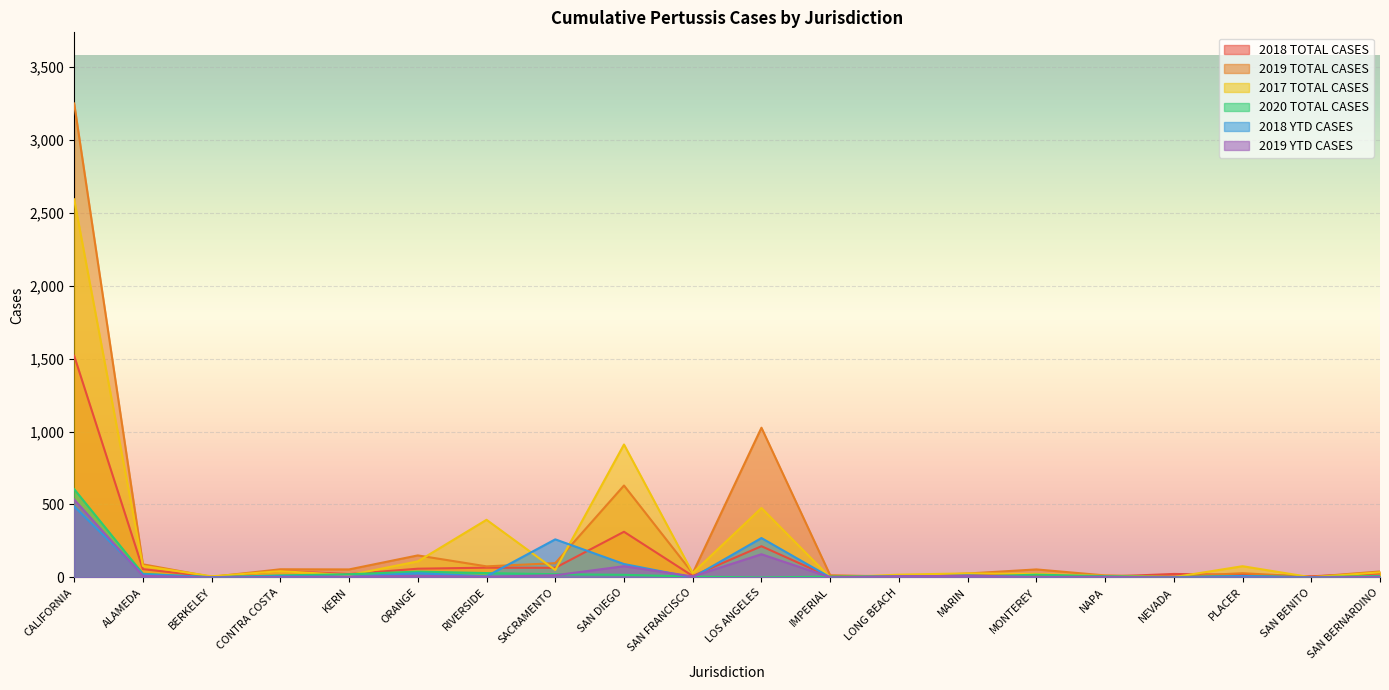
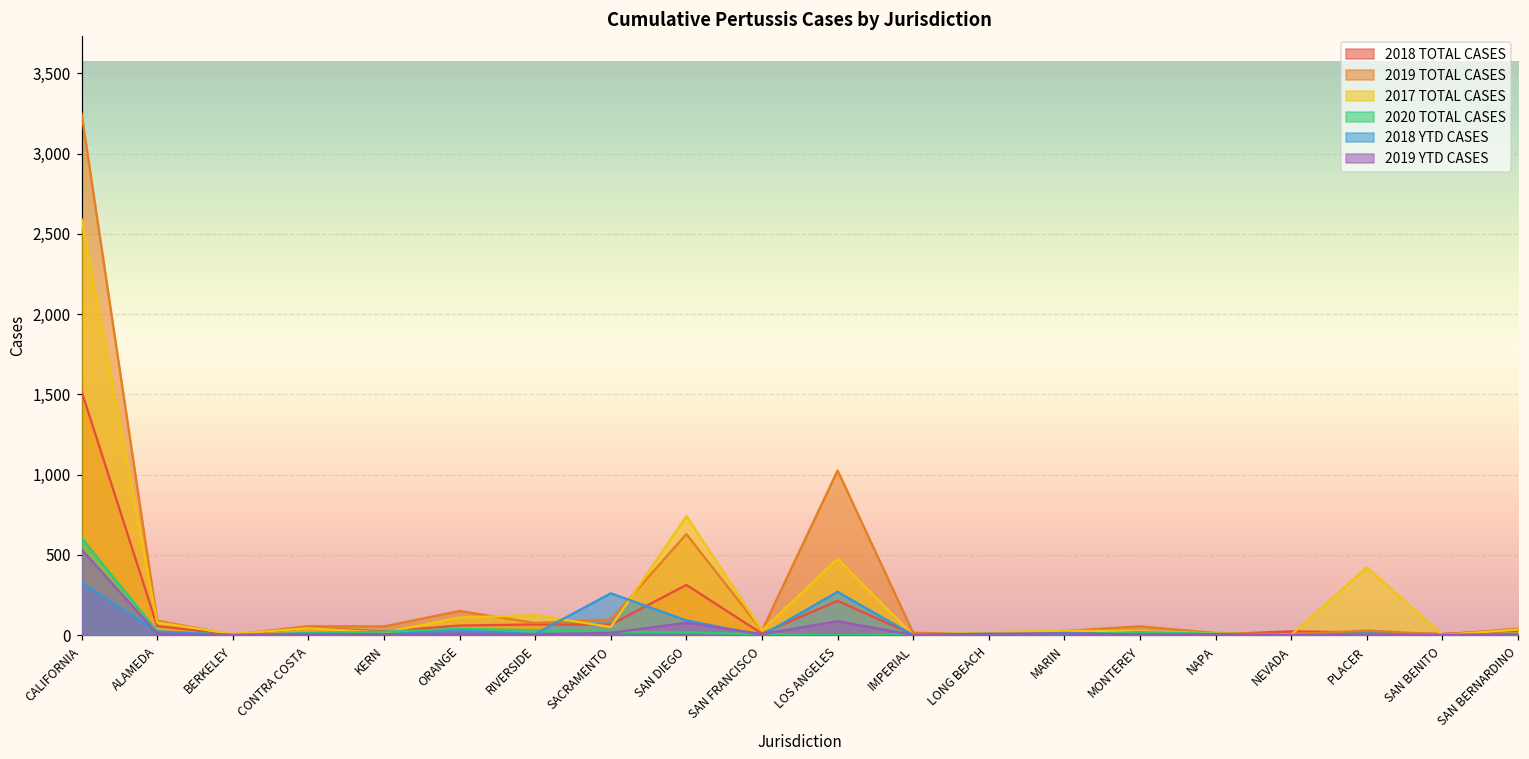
2018 YTD CASES, CALIFORNIA: 490 -> 330
2017 TOTAL CASES, RIVERSIDE: 400 -> 130
2017 TOTAL CASES, SAN DIEGO: 910 -> 740
2019 YTD CASES, LOS ANGELES: 160 -> 90
2017 TOTAL CASES, PLACER: 80 -> 420
